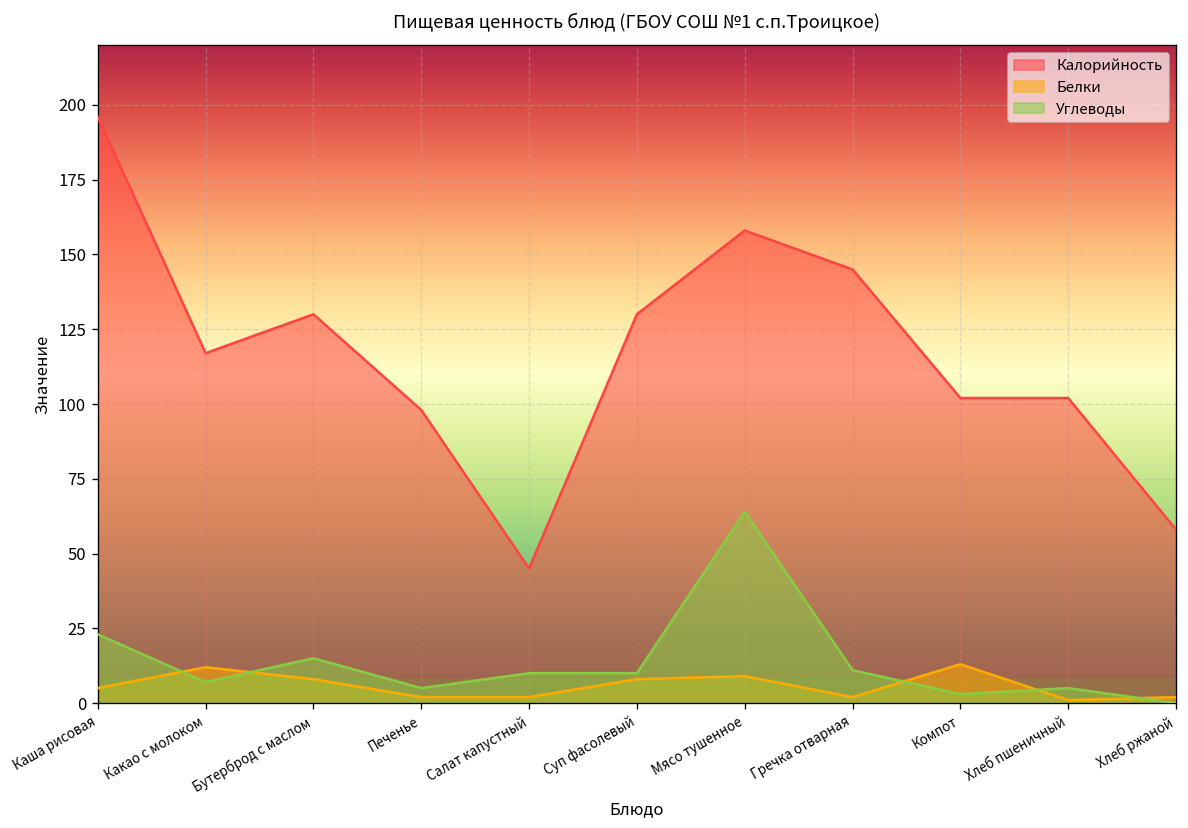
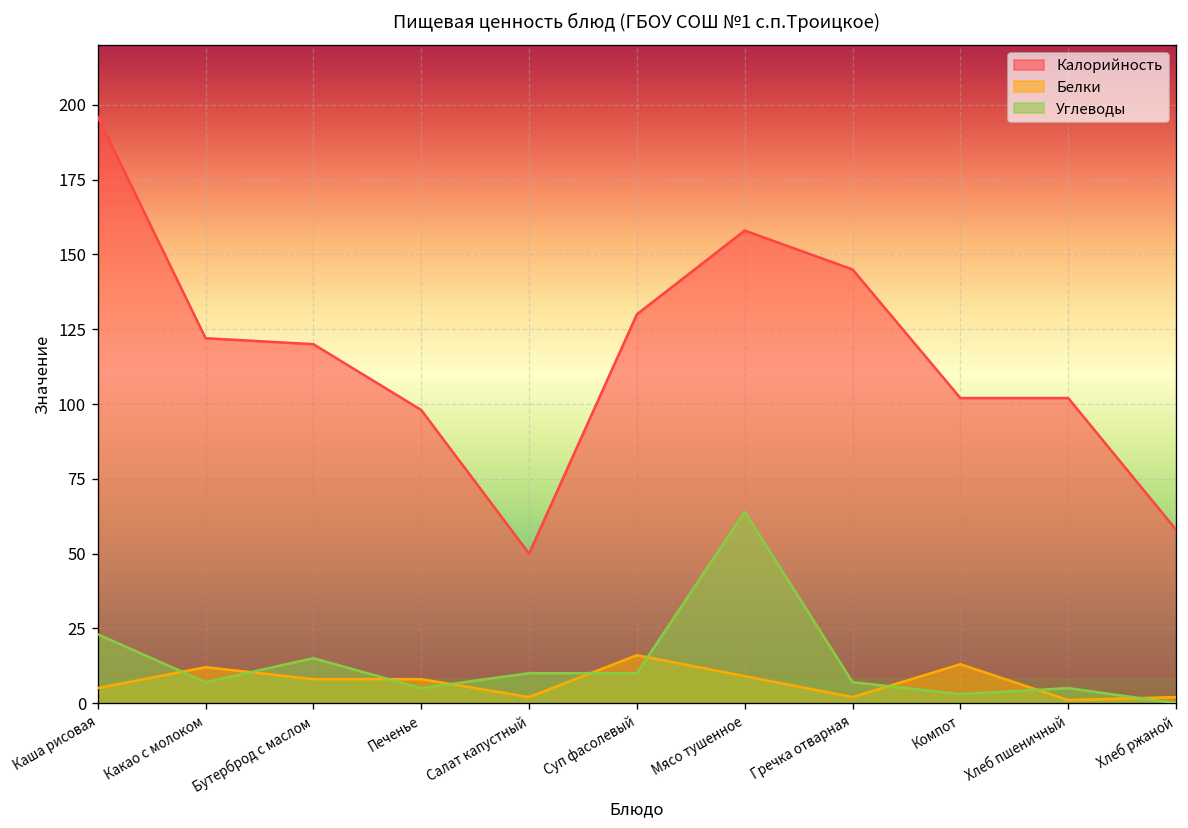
Калорийность, Какао с молоком: 117 -> 122
Калорийность, Бутерброд с маслом: 130 -> 120
Белки, Печенье: 2 -> 8
Калорийность, Салат капустный: 45 -> 50
Белки, Суп фасолевый: 8 -> 16
Углеводы, Гречка отварная: 11 -> 7
